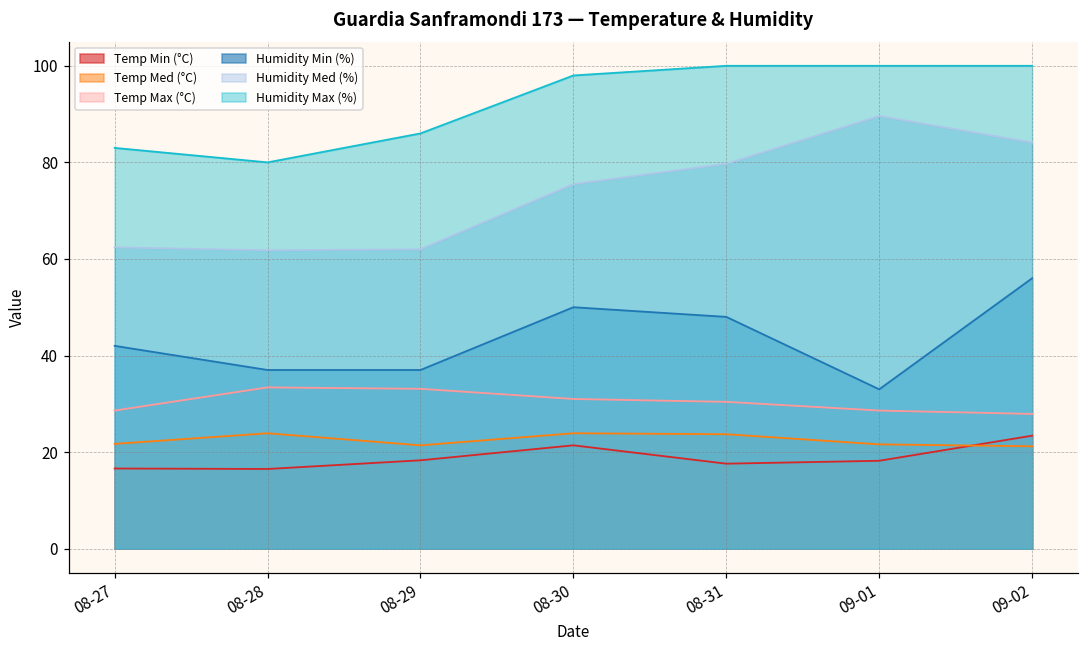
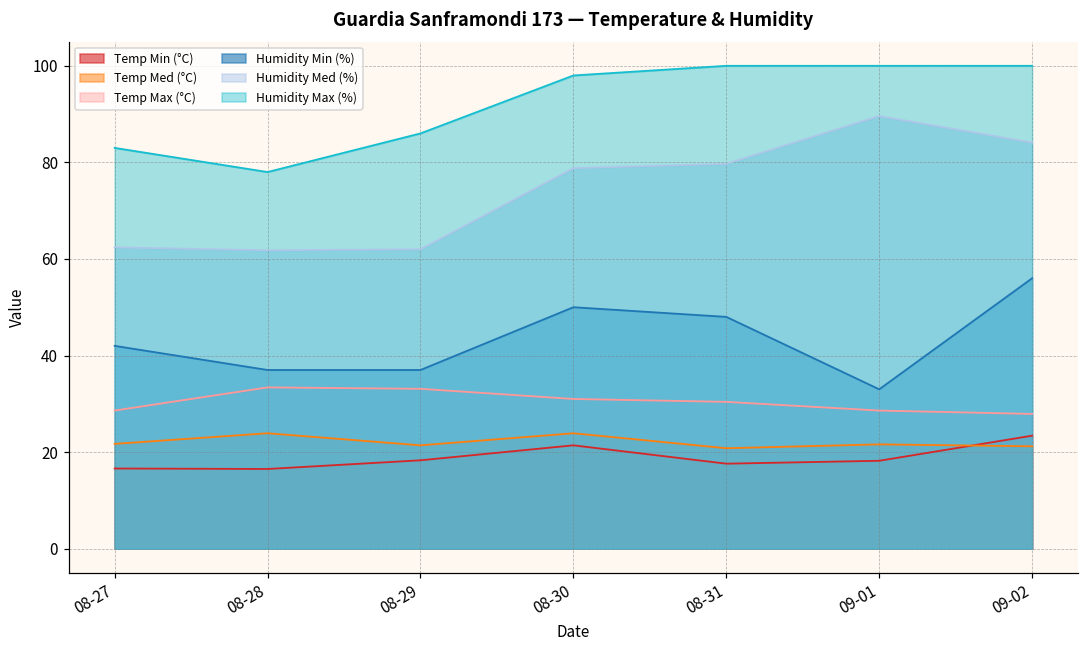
Humidity Max (%), 08-28: 80 -> 78
Humidity Med (%), 08-30: 76 -> 79
Temp Med (°C), 08-31: 24 -> 21
